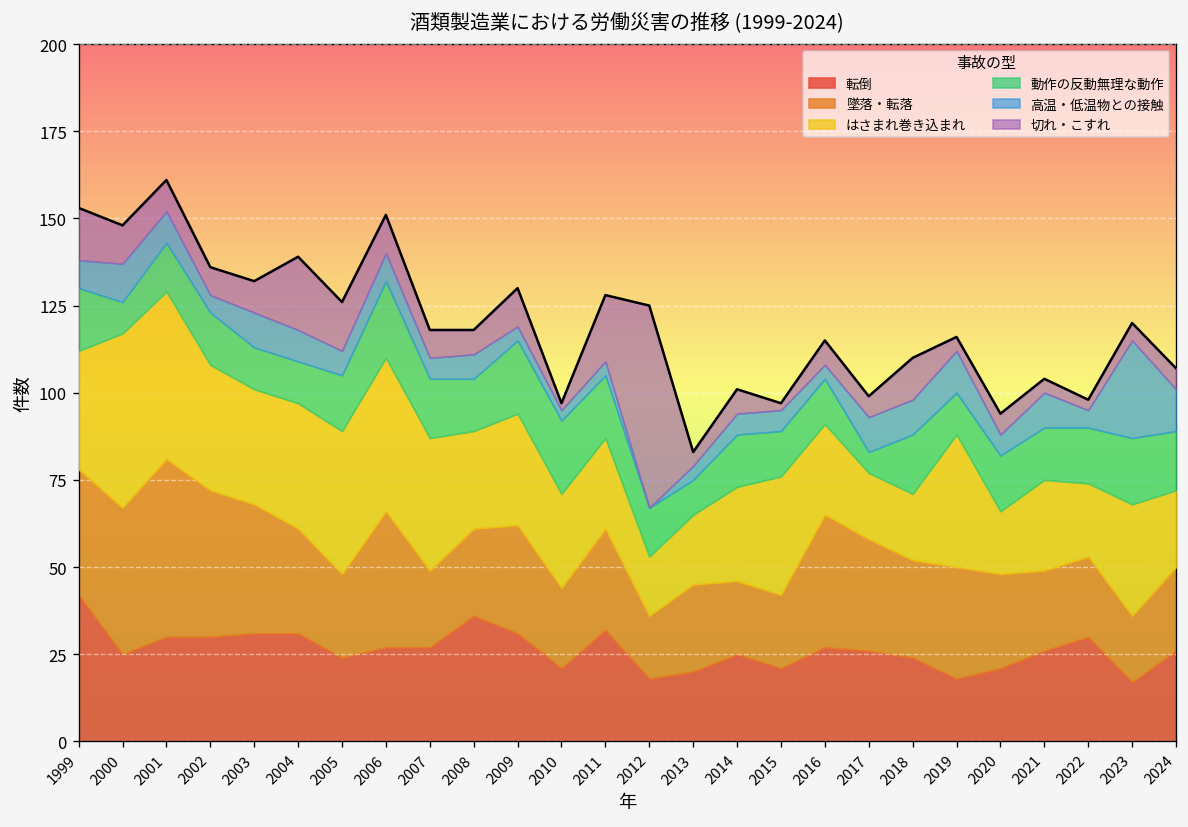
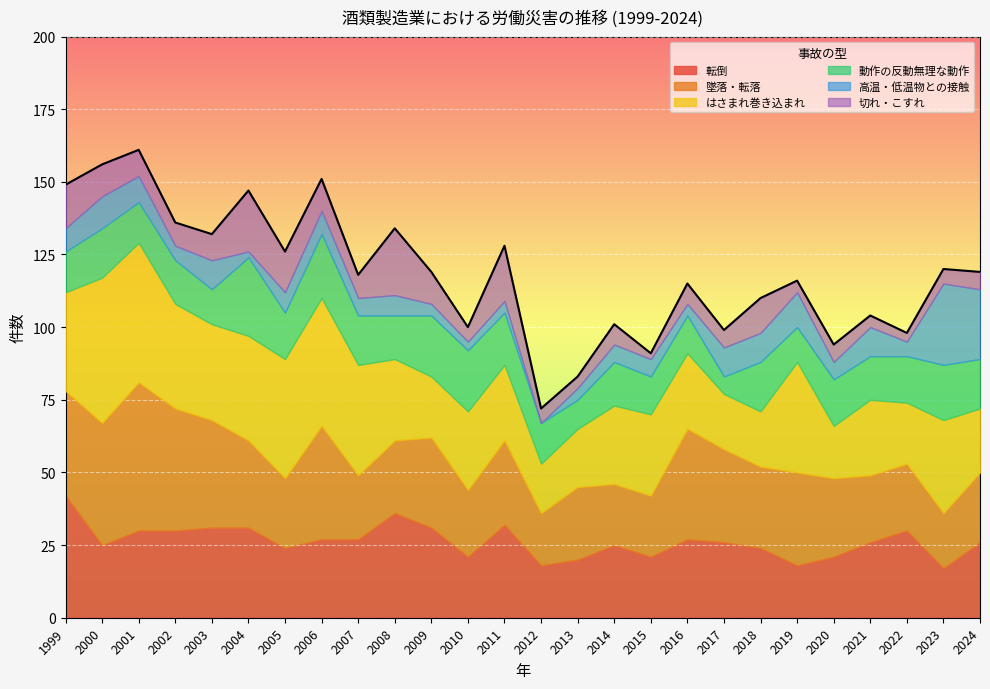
動作の反動無理な動作, 1999: 18 -> 14
動作の反動無理な動作, 2000: 9 -> 17
動作の反動無理な動作, 2004: 12 -> 27
高温・低温物との接触, 2004: 9 -> 2
切れ・こすれ, 2008: 7 -> 23
はさまれ巻き込まれ, 2009: 32 -> 21
切れ・こすれ, 2010: 2 -> 5
切れ・こすれ, 2012: 58 -> 5
はさまれ巻き込まれ, 2015: 34 -> 28
高温・低温物との接触, 2024: 12 -> 24
